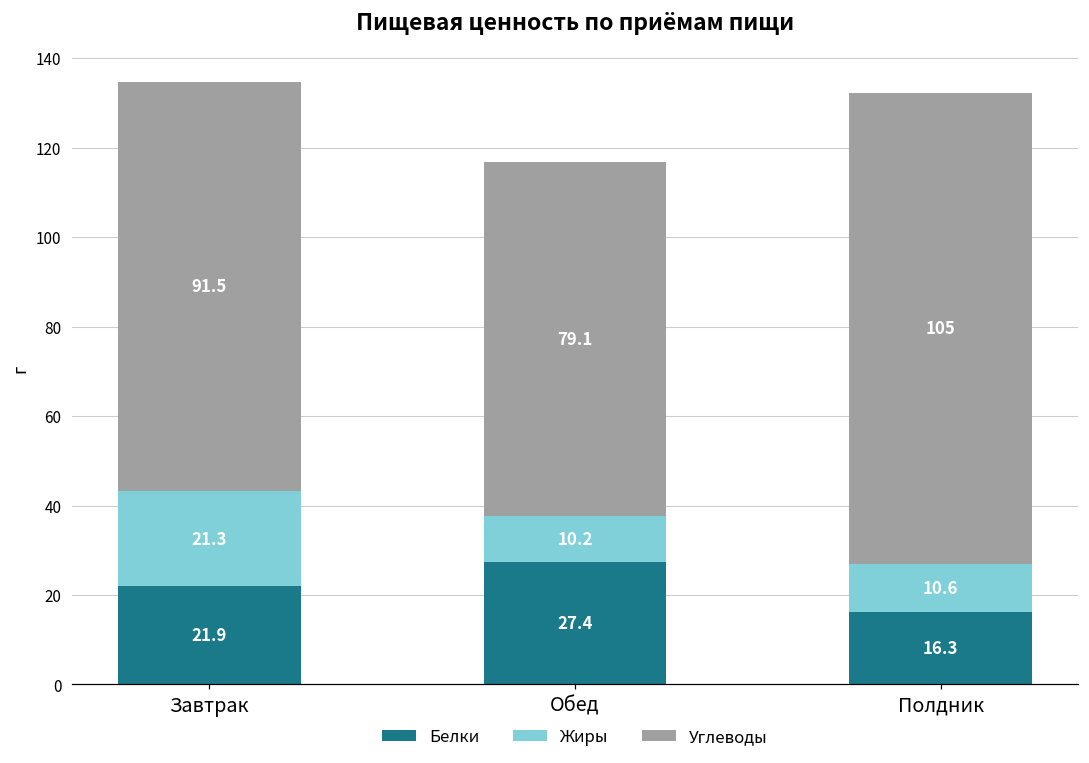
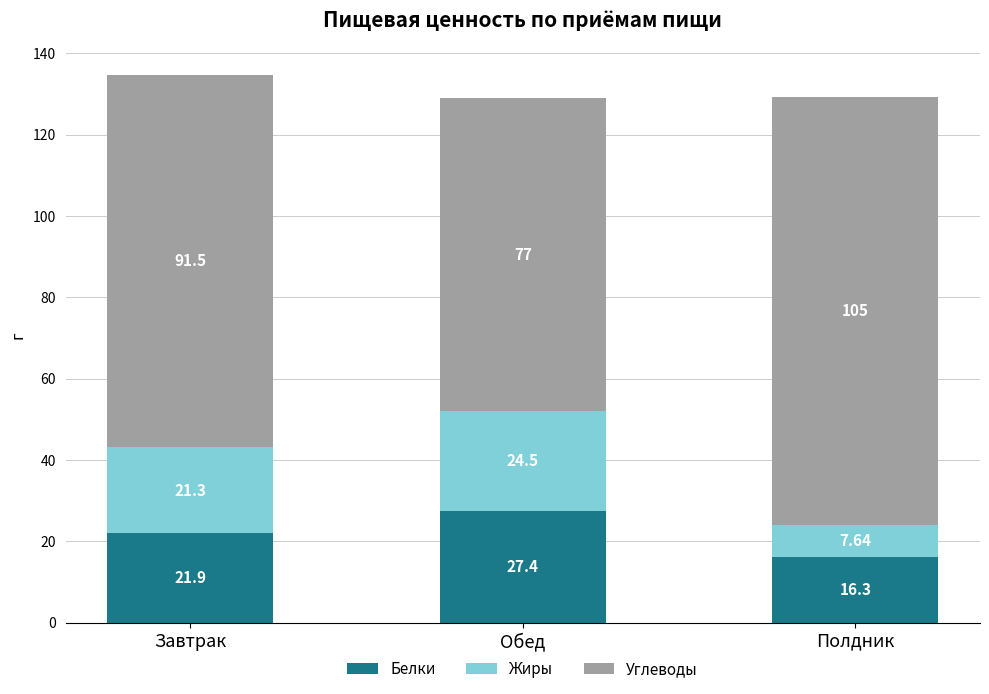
Жиры, Обед: 10.2 -> 24.5
Углеводы, Обед: 79.1 -> 77
Жиры, Полдник: 10.6 -> 7.64
